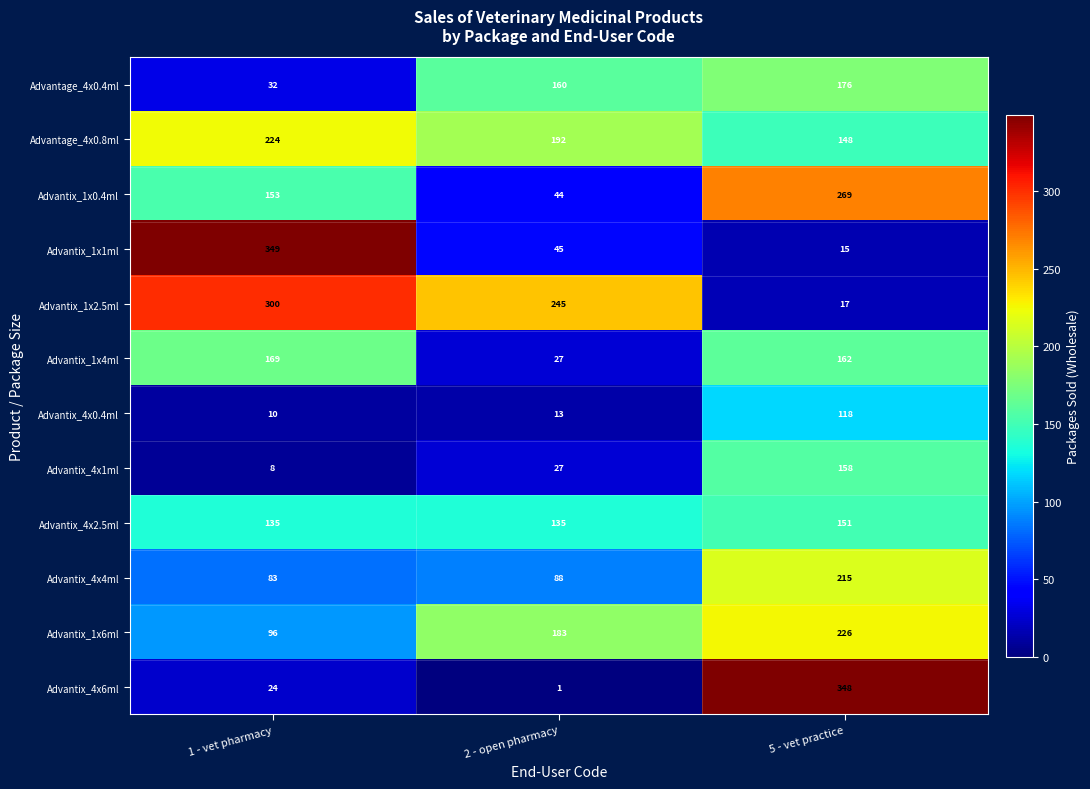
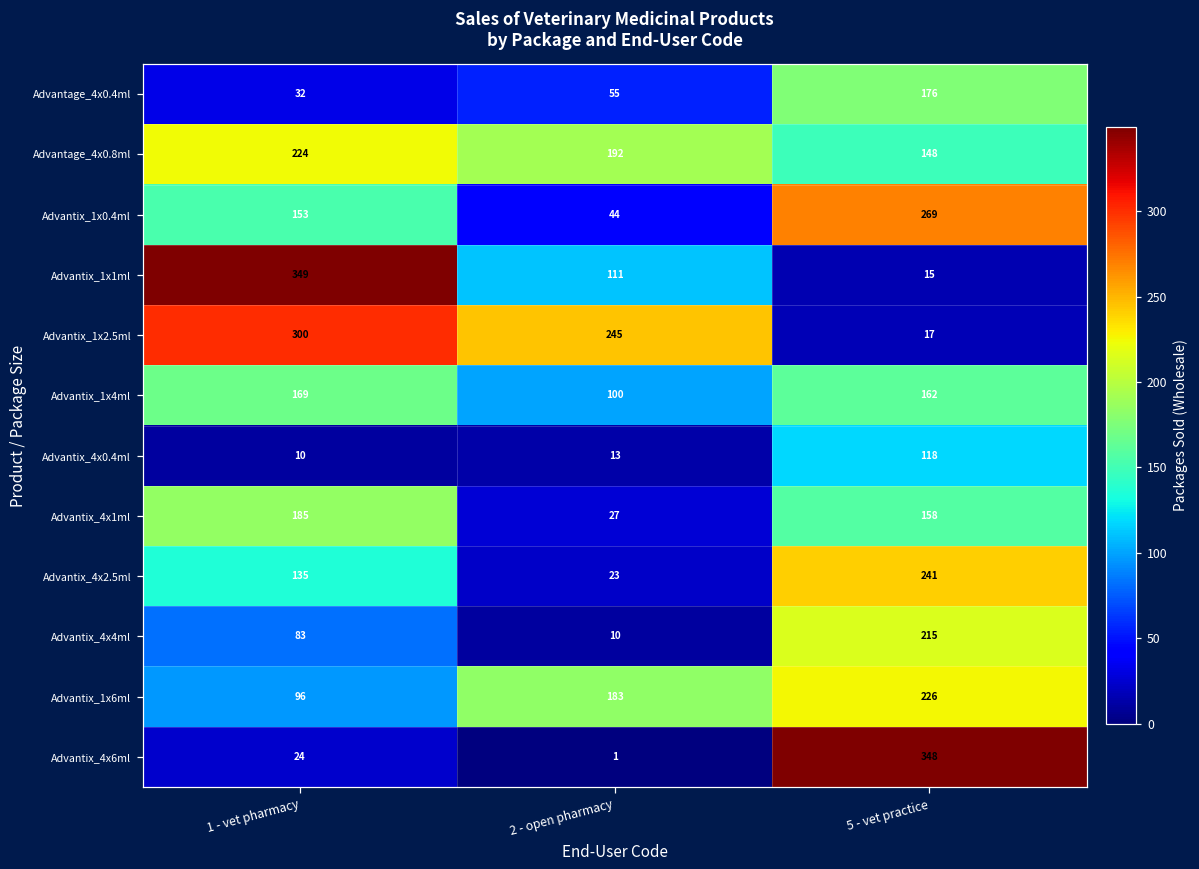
Advantage_4x0.4ml, 2 - open pharmacy: 160 -> 55
Advantix_1x1ml, 2 - open pharmacy: 45 -> 111
Advantix_1x4ml, 2 - open pharmacy: 27 -> 100
Advantix_4x1ml, 1 - vet pharmacy: 8 -> 185
Advantix_4x2.5ml, 2 - open pharmacy: 135 -> 23
Advantix_4x2.5ml, 5 - vet practice: 151 -> 241
Advantix_4x4ml, 2 - open pharmacy: 88 -> 10
